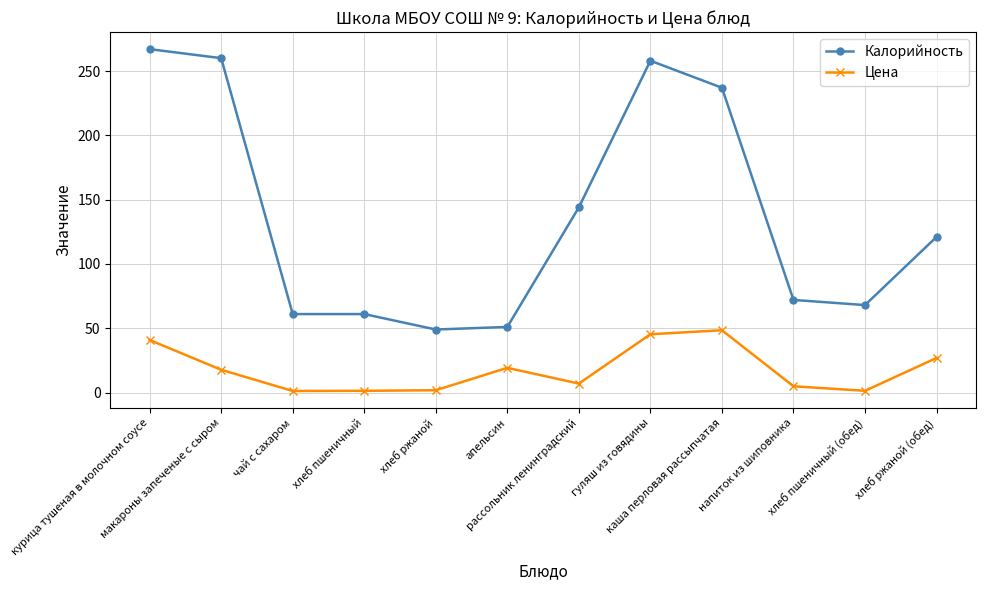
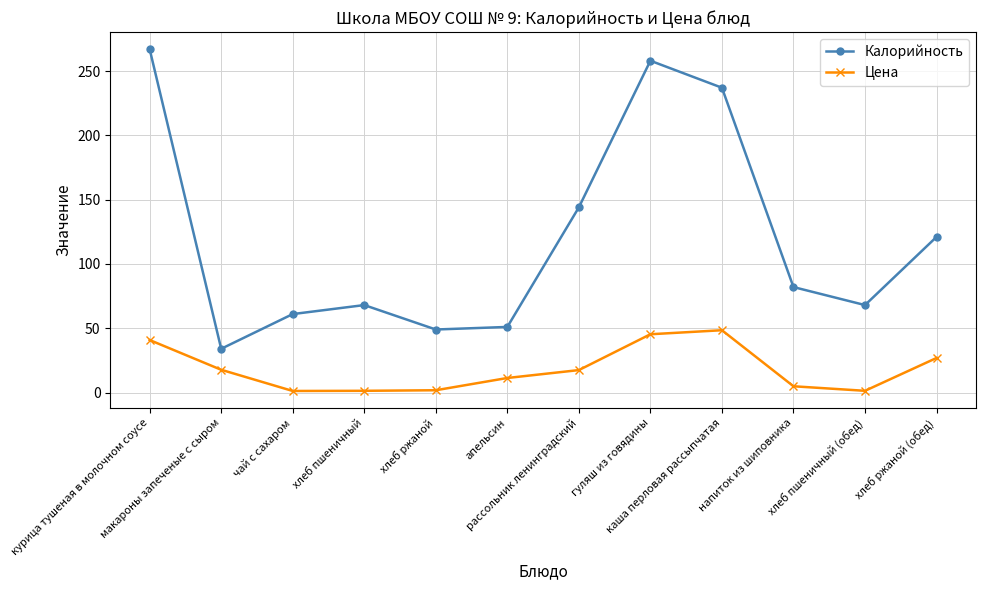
Калорийность, макароны запеченые с сыром: 260 -> 34
Калорийность, хлеб пшеничный: 61 -> 68
Цена, апельсин: 19 -> 11
Цена, рассольник ленинградский: 7 -> 17
Калорийность, напиток из шиповника: 72 -> 82
